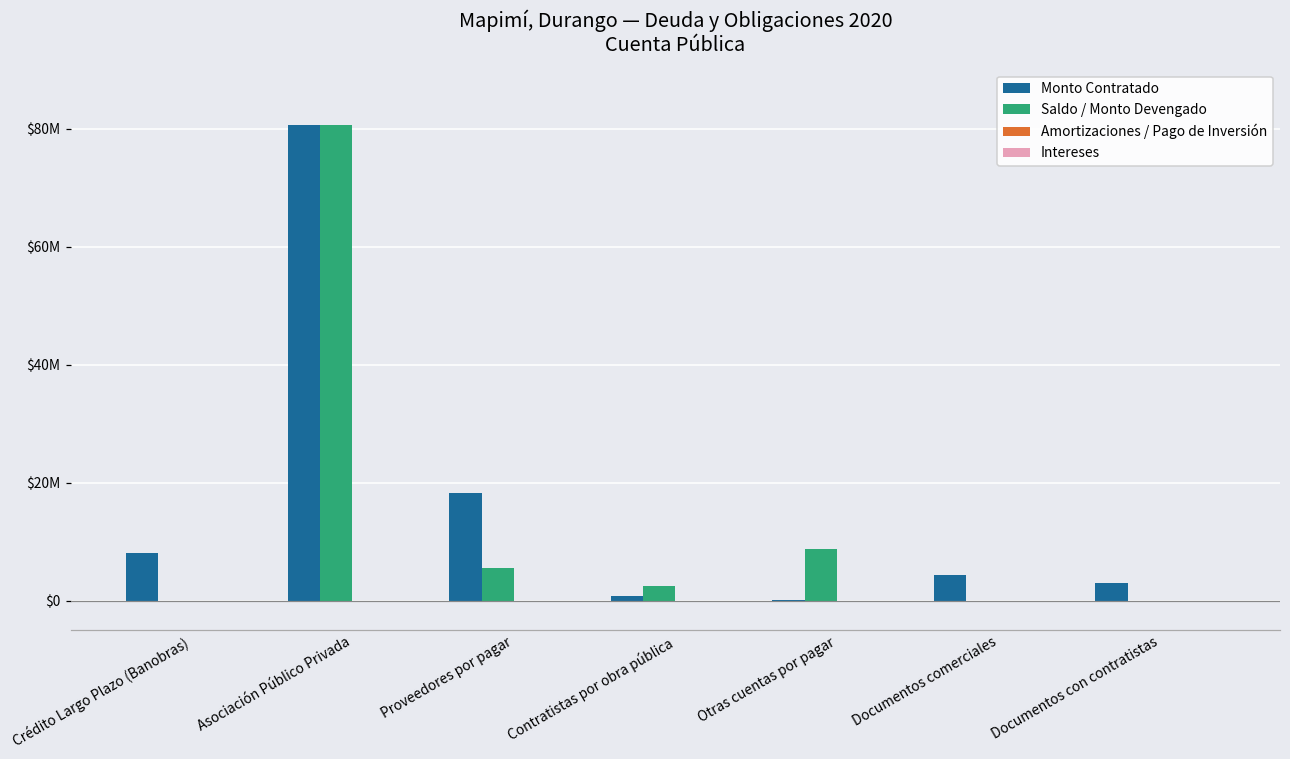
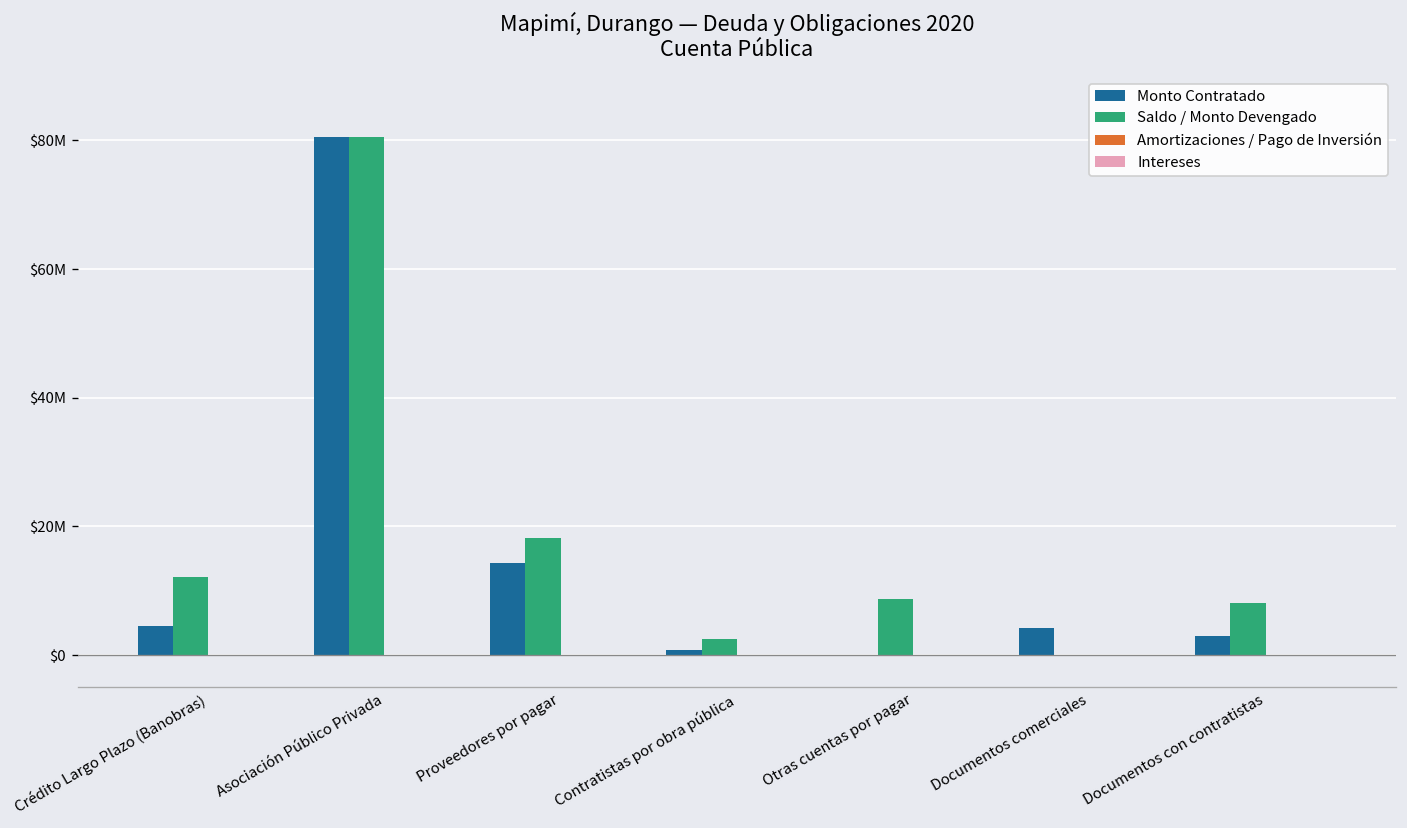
Monto Contratado, Crédito Largo Plazo (Banobras): $8000000 -> $5000000
Saldo / Monto Devengado, Crédito Largo Plazo (Banobras): $0 -> $12000000
Monto Contratado, Proveedores por pagar: $18000000 -> $14000000
Saldo / Monto Devengado, Proveedores por pagar: $5000000 -> $18000000
Saldo / Monto Devengado, Documentos con contratistas: $0 -> $8000000
